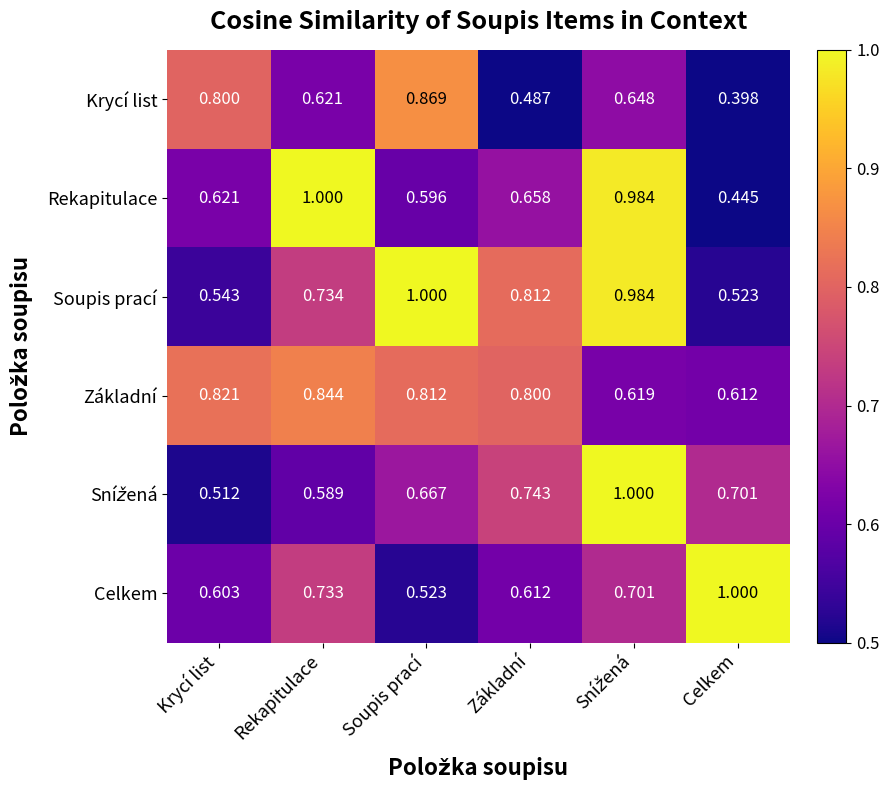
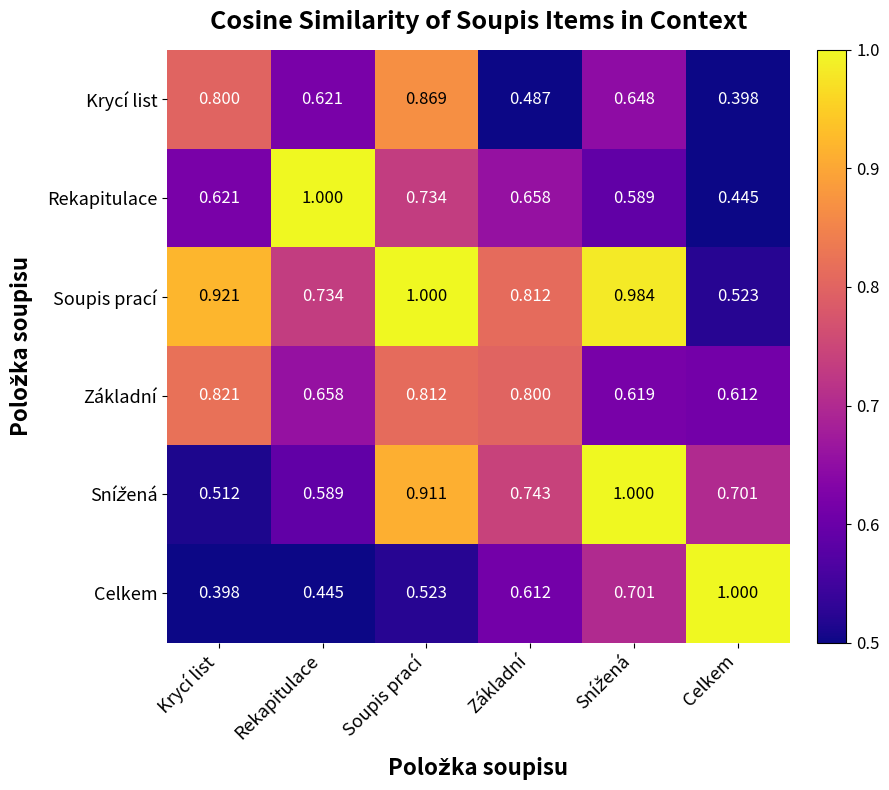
Rekapitulace, Soupis prací: 0.596 -> 0.734
Rekapitulace, Snížená: 0.984 -> 0.589
Soupis prací, Krycí list: 0.543 -> 0.921
Základní, Rekapitulace: 0.844 -> 0.658
Snížená, Soupis prací: 0.667 -> 0.911
Celkem, Krycí list: 0.603 -> 0.398
Celkem, Rekapitulace: 0.733 -> 0.445
